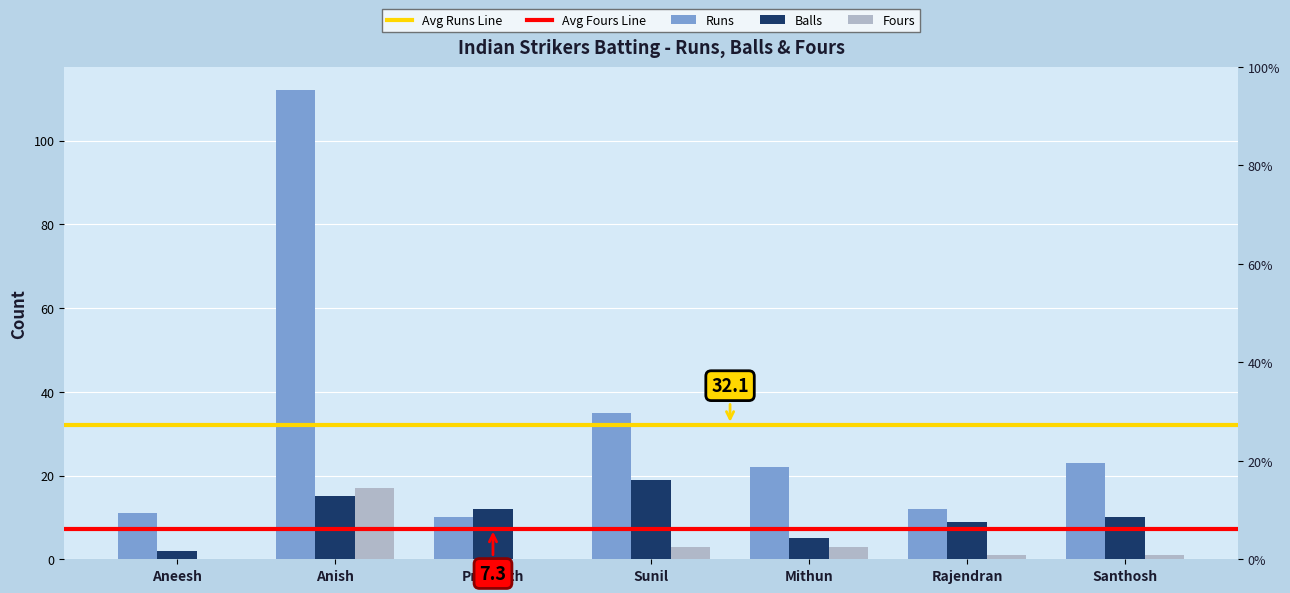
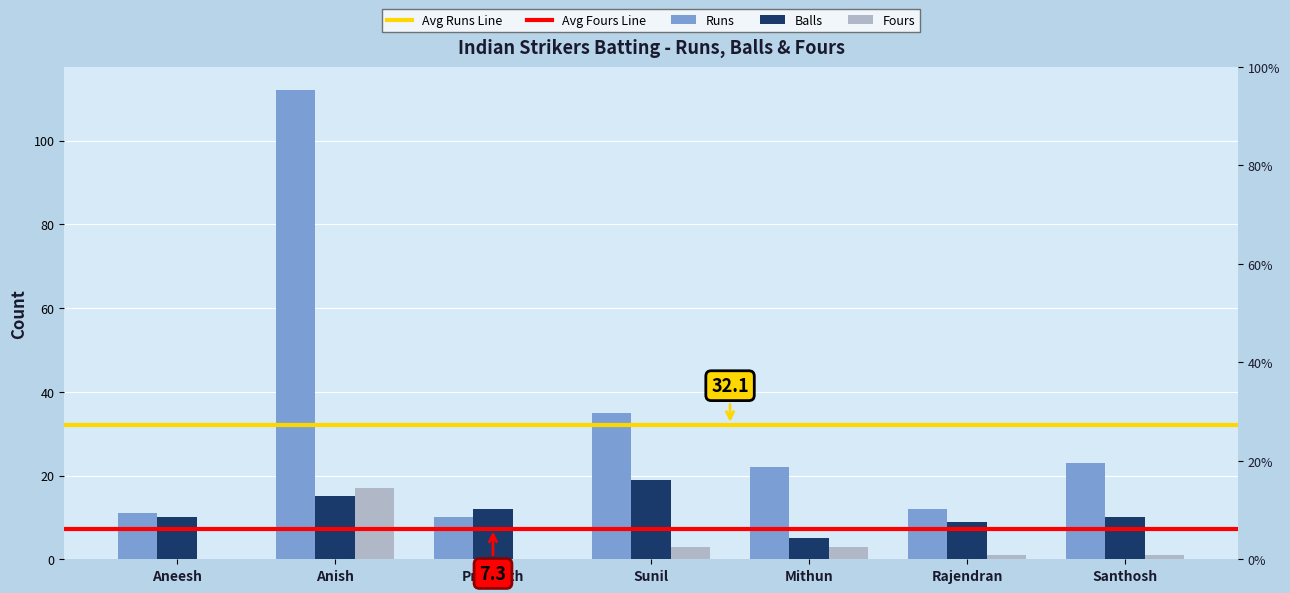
Balls, Aneesh: 2 -> 10
